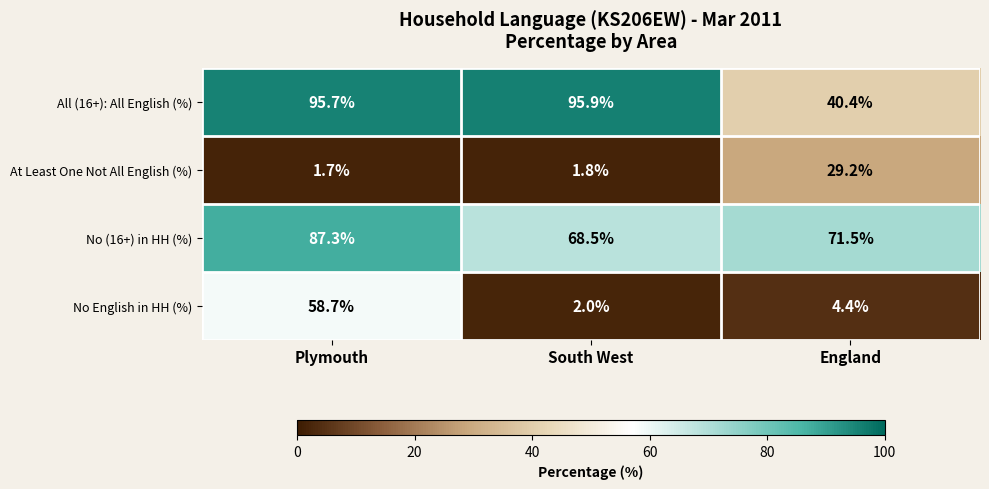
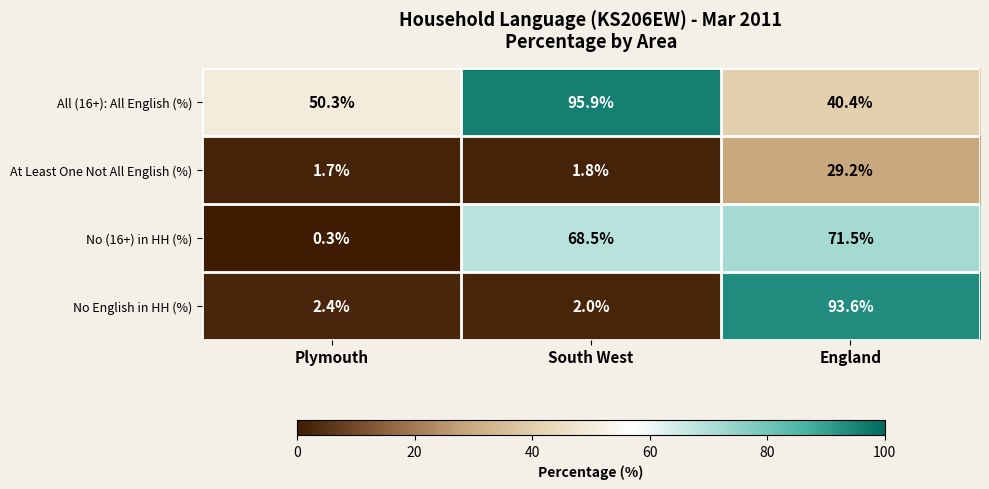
All (16+): All English (%), Plymouth: 95.7% -> 50.3%
No (16+) in HH (%), Plymouth: 87.3% -> 0.3%
No English in HH (%), Plymouth: 58.7% -> 2.4%
No English in HH (%), England: 4.4% -> 93.6%
